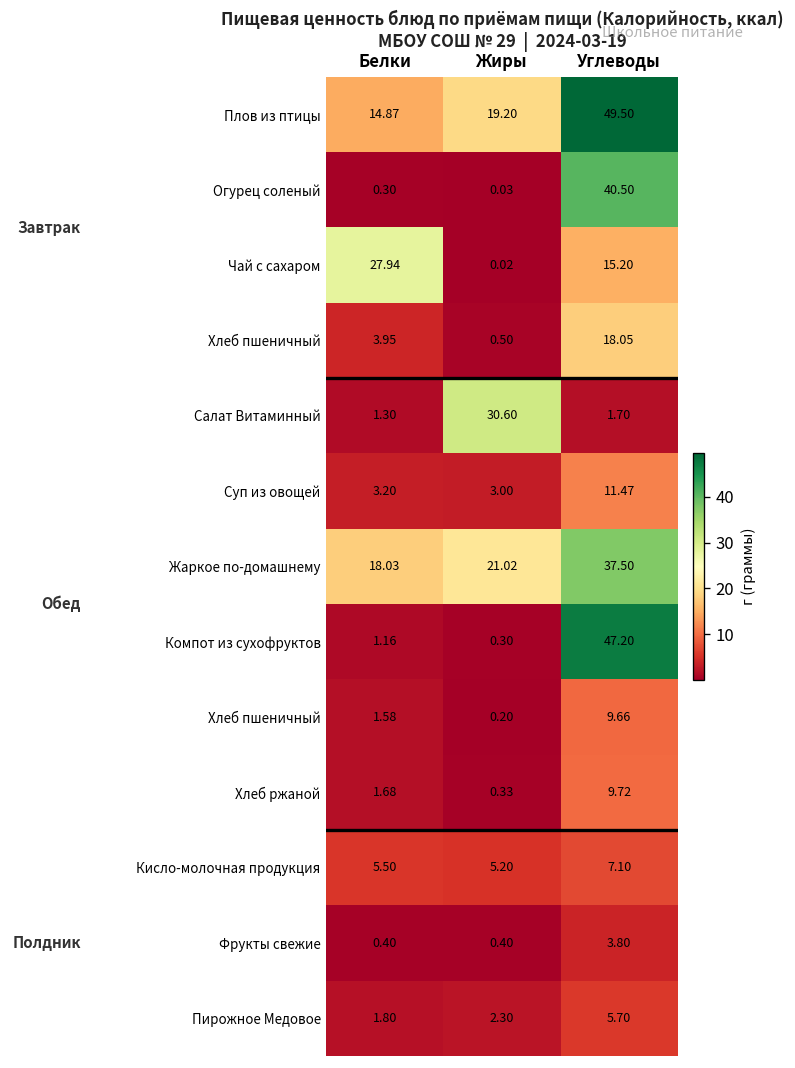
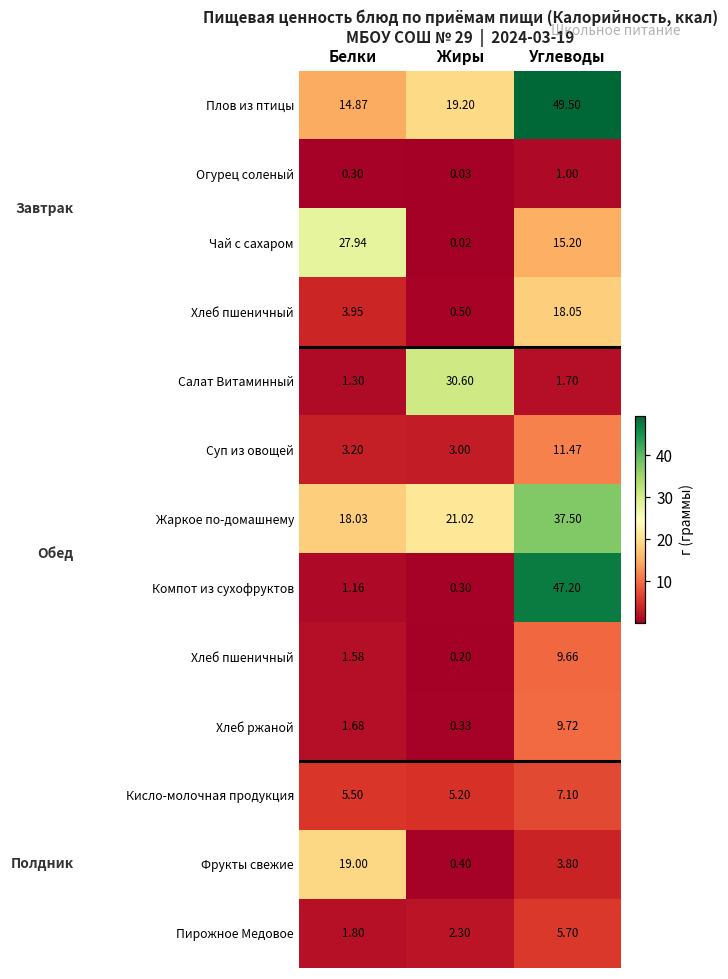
Огурец соленый, Углеводы: 40.50 -> 1.00
Фрукты свежие, Белки: 0.40 -> 19.00
